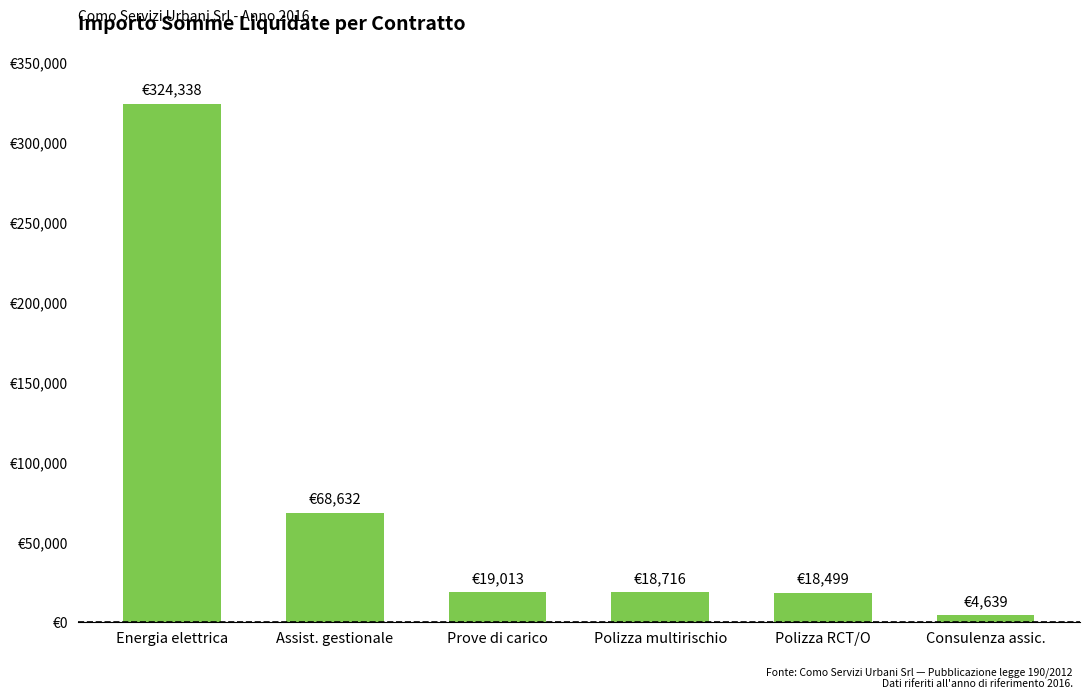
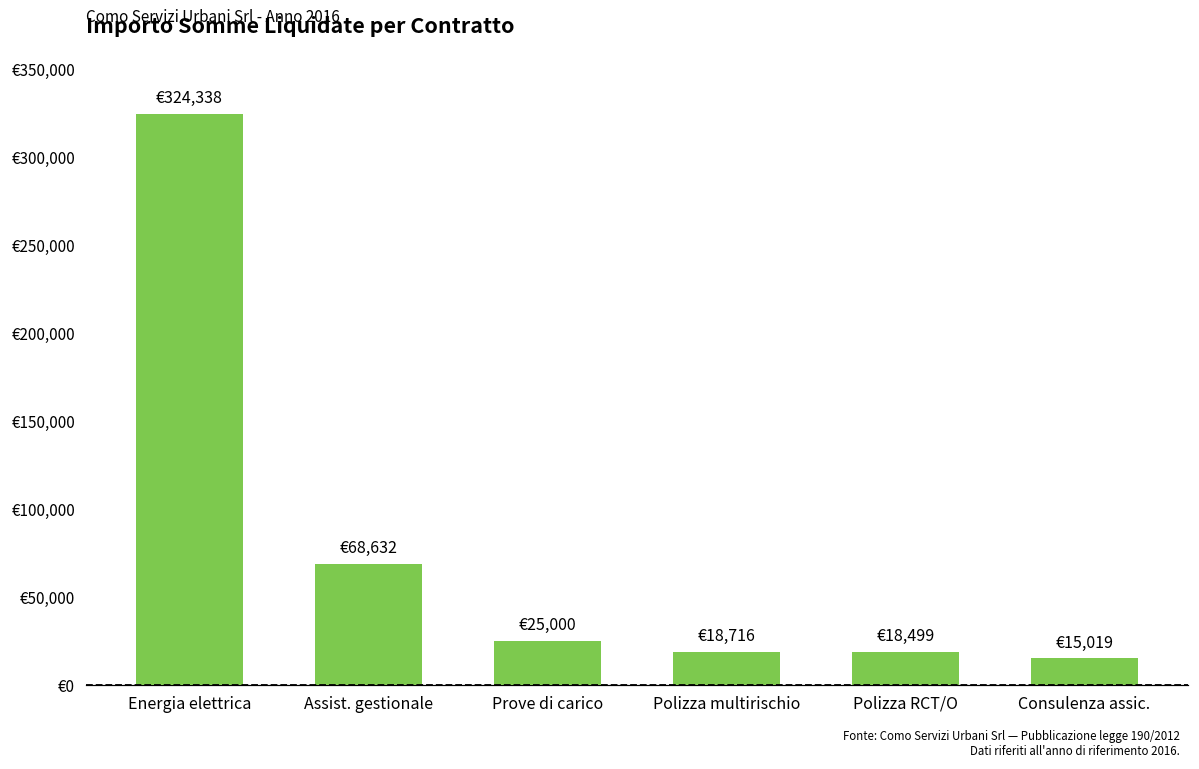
Prove di carico: €19,013 -> €25,000
Consulenza assic.: €4,639 -> €15,019
